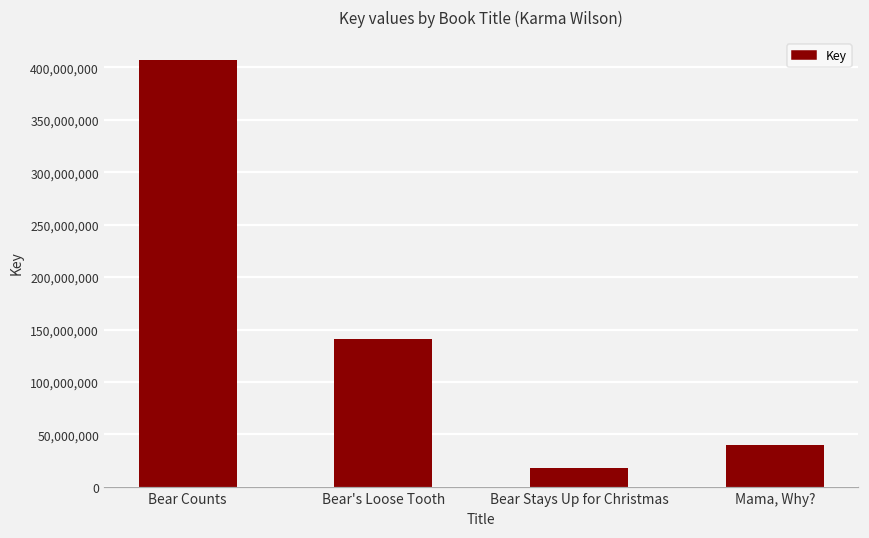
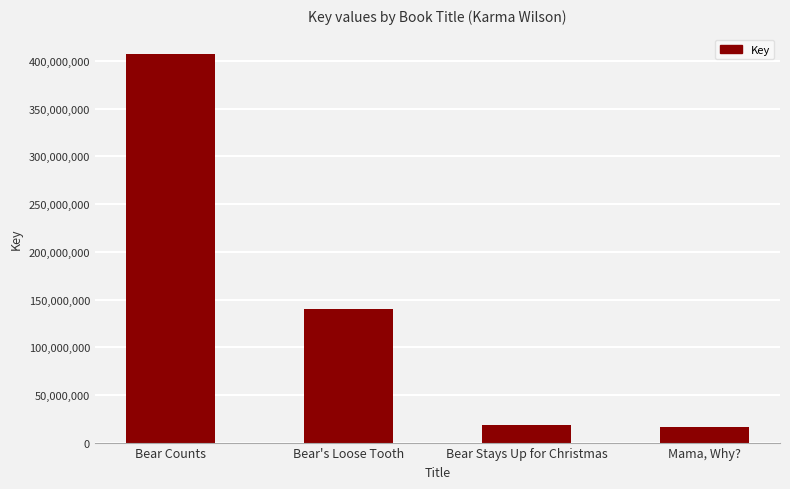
Mama, Why?: 40,000,000 -> 20,000,000
